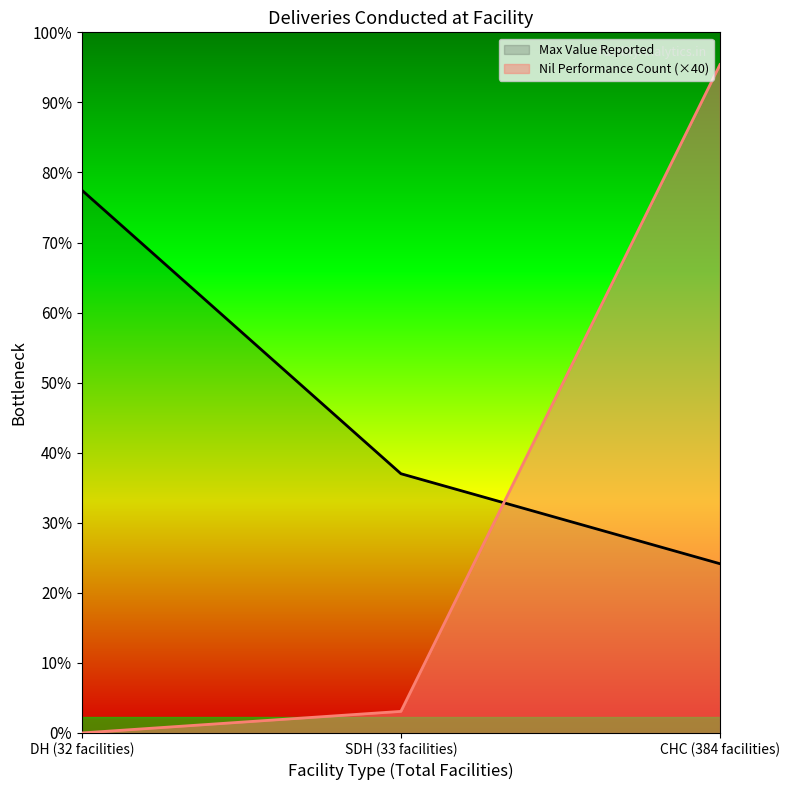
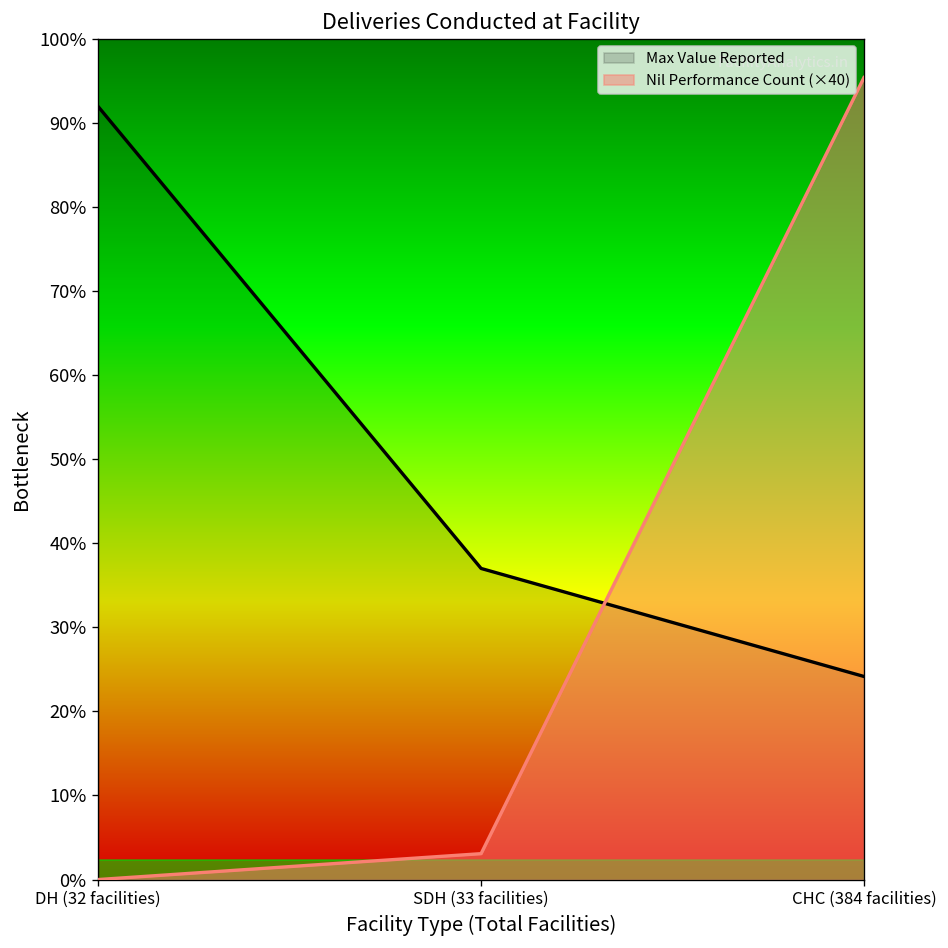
Max Value Reported, DH (32 facilities): 77% -> 92%
